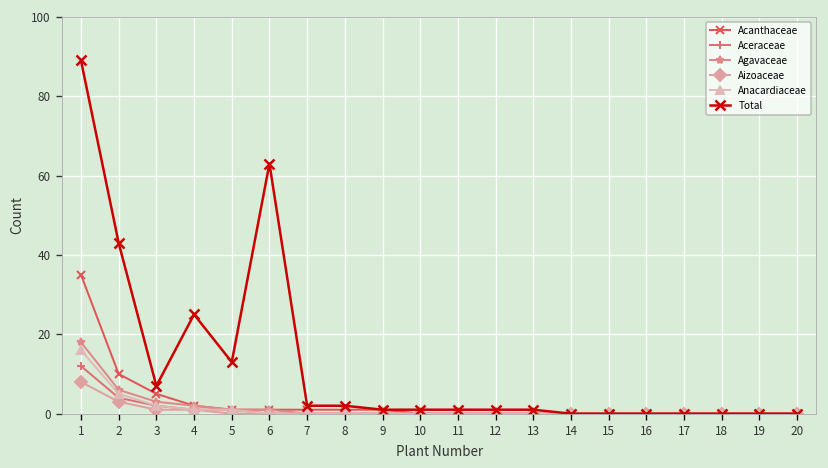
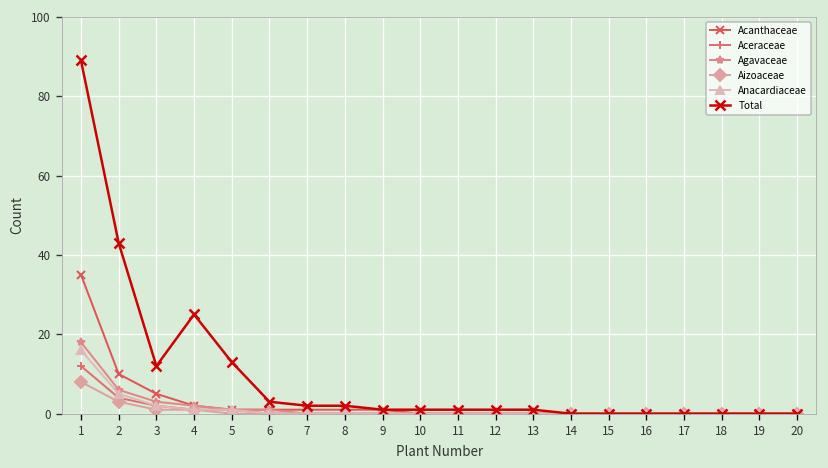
Total, 3: 7 -> 12
Total, 6: 63 -> 3
